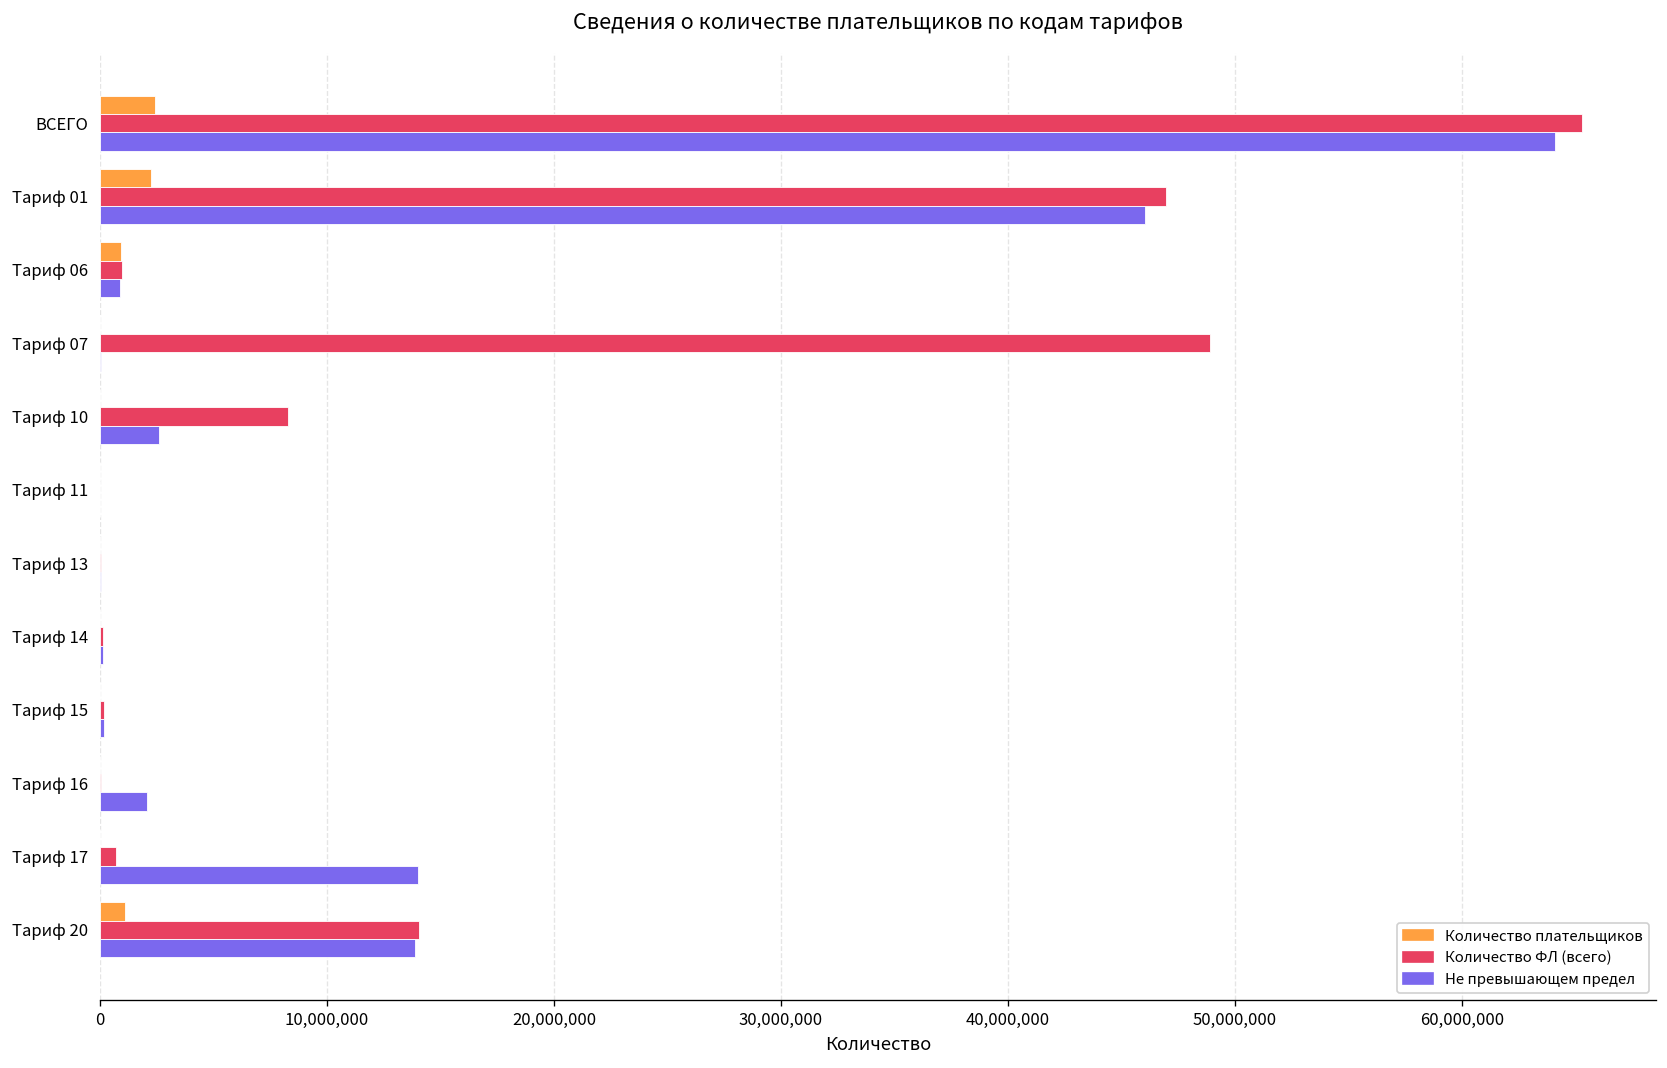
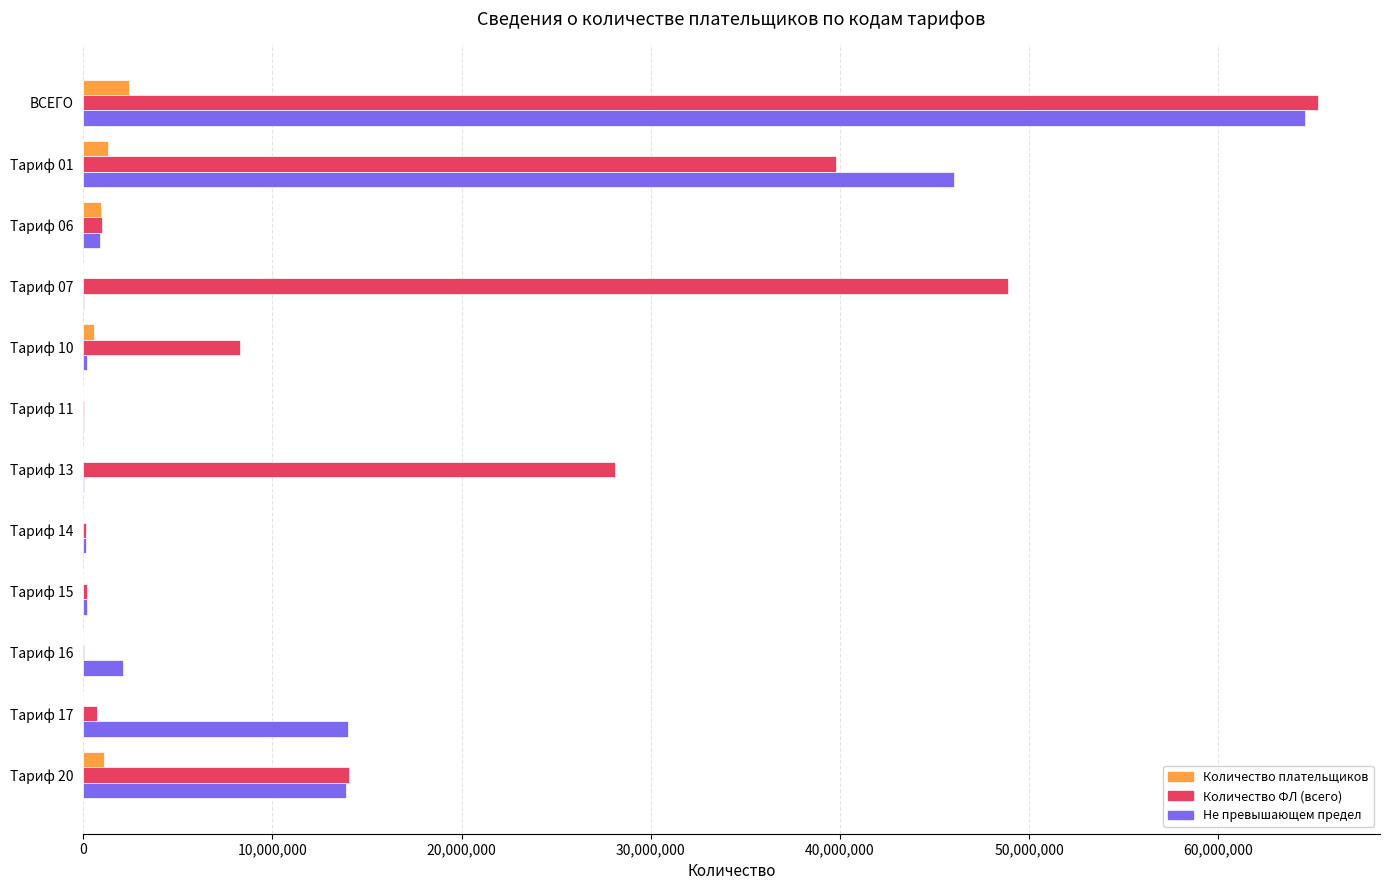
Не превышающем предел, ВСЕГО: 64,100,000 -> 64,600,000
Количество плательщиков, Тариф 01: 2,300,000 -> 1,300,000
Количество ФЛ (всего), Тариф 01: 47,000,000 -> 39,800,000
Количество плательщиков, Тариф 10: 0 -> 600,000
Не превышающем предел, Тариф 10: 2,600,000 -> 200,000
Количество ФЛ (всего), Тариф 13: 0 -> 28,100,000
